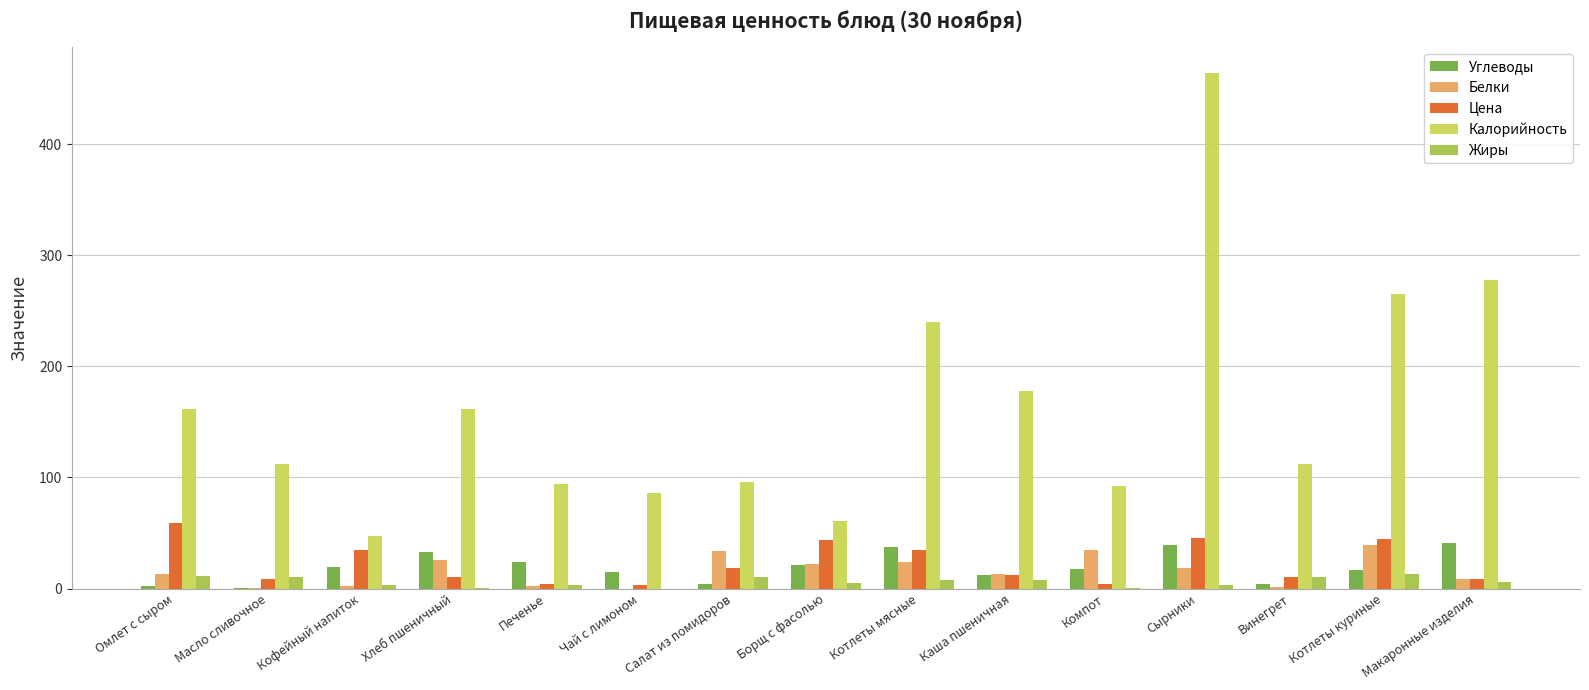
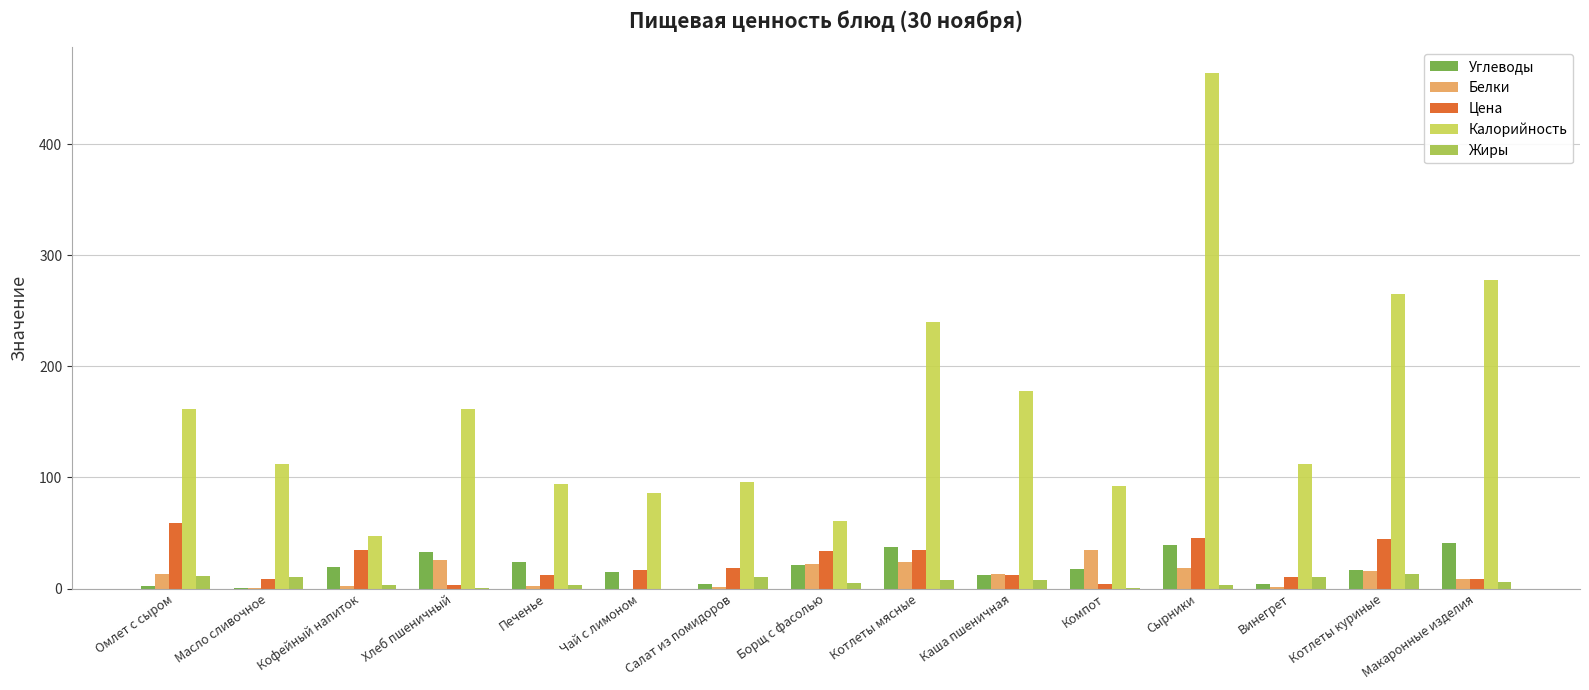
Цена, Хлеб пшеничный: 11 -> 3
Цена, Печенье: 4 -> 12
Цена, Чай с лимоном: 3 -> 17
Белки, Салат из помидоров: 34 -> 1
Цена, Борщ с фасолью: 44 -> 34
Белки, Котлеты куриные: 39 -> 16
